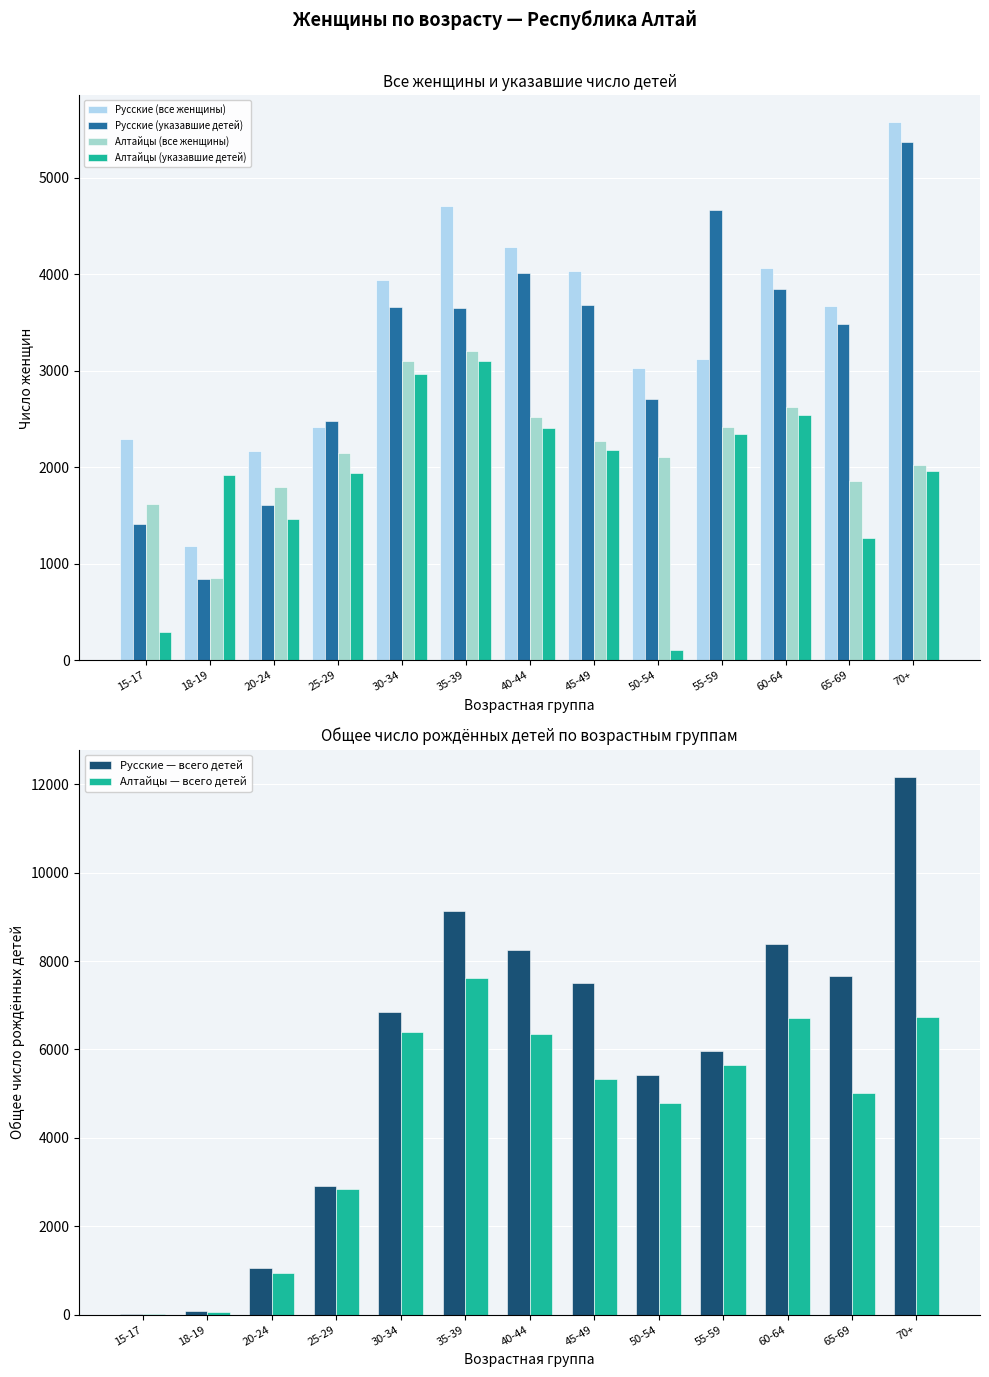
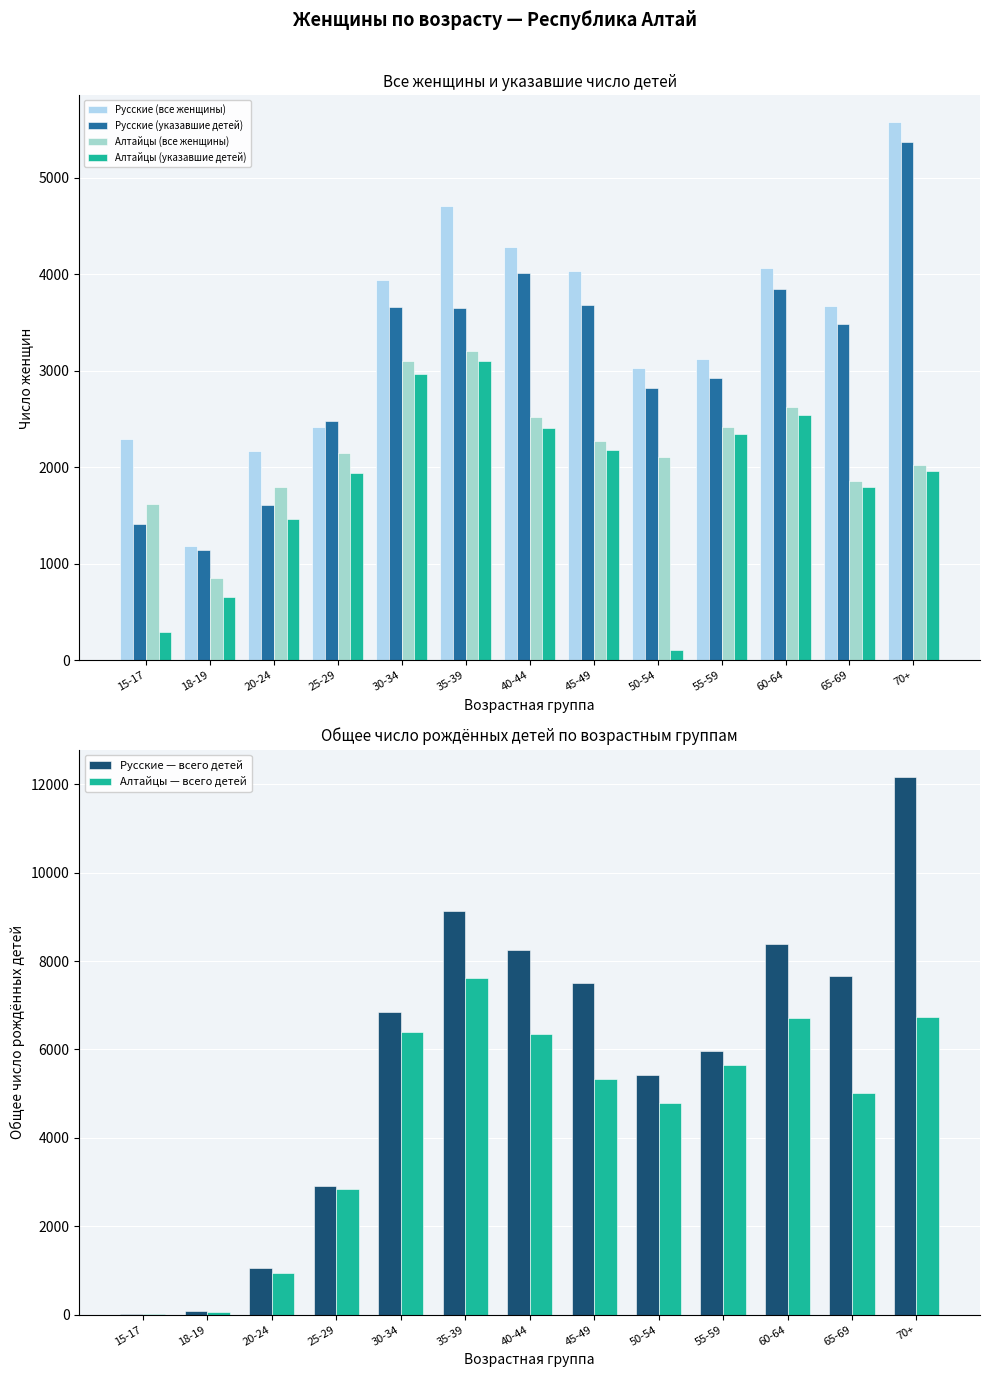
Все женщины и указавшие число детей, Русские (указавшие детей), 18-19: 800 -> 1100
Все женщины и указавшие число детей, Алтайцы (указавшие детей), 18-19: 1900 -> 700
Все женщины и указавшие число детей, Русские (указавшие детей), 50-54: 2700 -> 2800
Все женщины и указавшие число детей, Русские (указавшие детей), 55-59: 4700 -> 2900
Все женщины и указавшие число детей, Алтайцы (указавшие детей), 65-69: 1300 -> 1800
